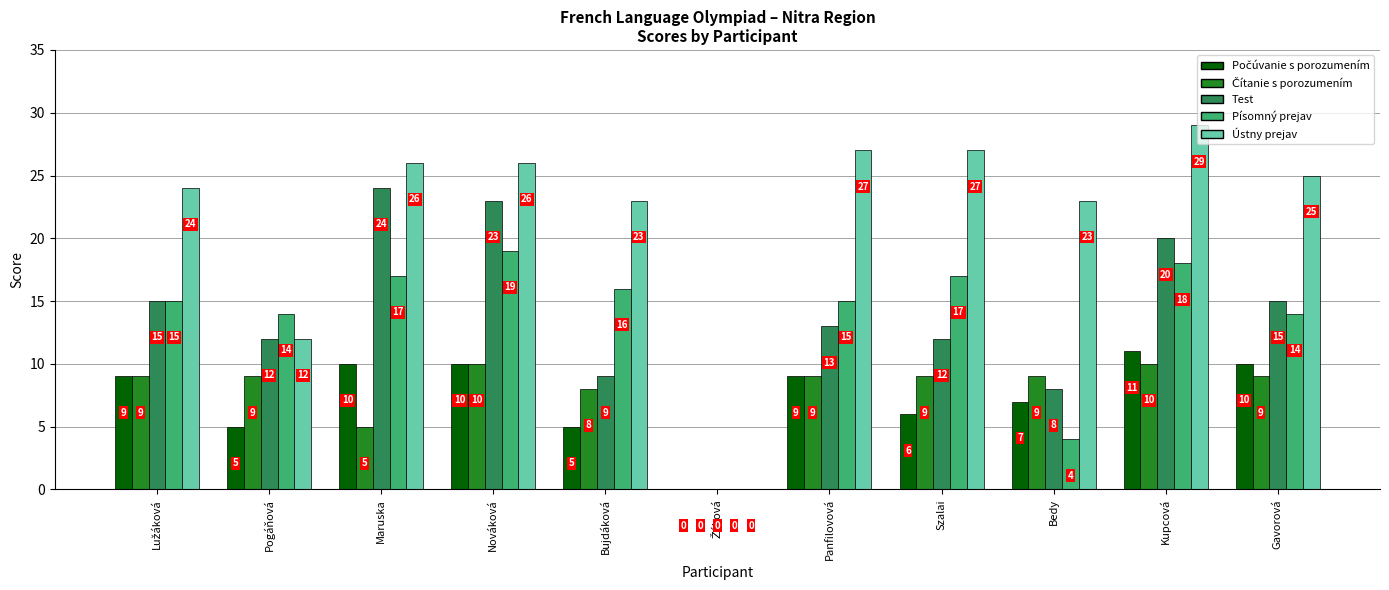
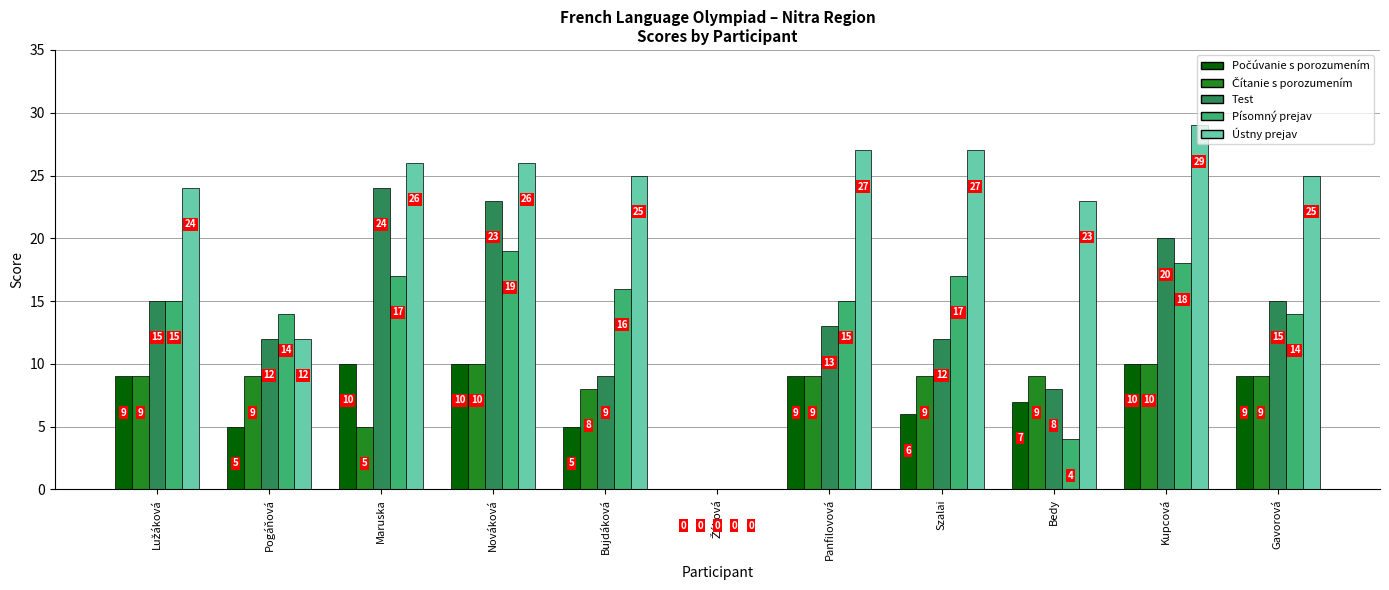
Ústny prejav, Bujdáková: 23 -> 25
Počúvanie s porozumením, Kupcová: 11 -> 10
Počúvanie s porozumením, Gavorová: 10 -> 9
